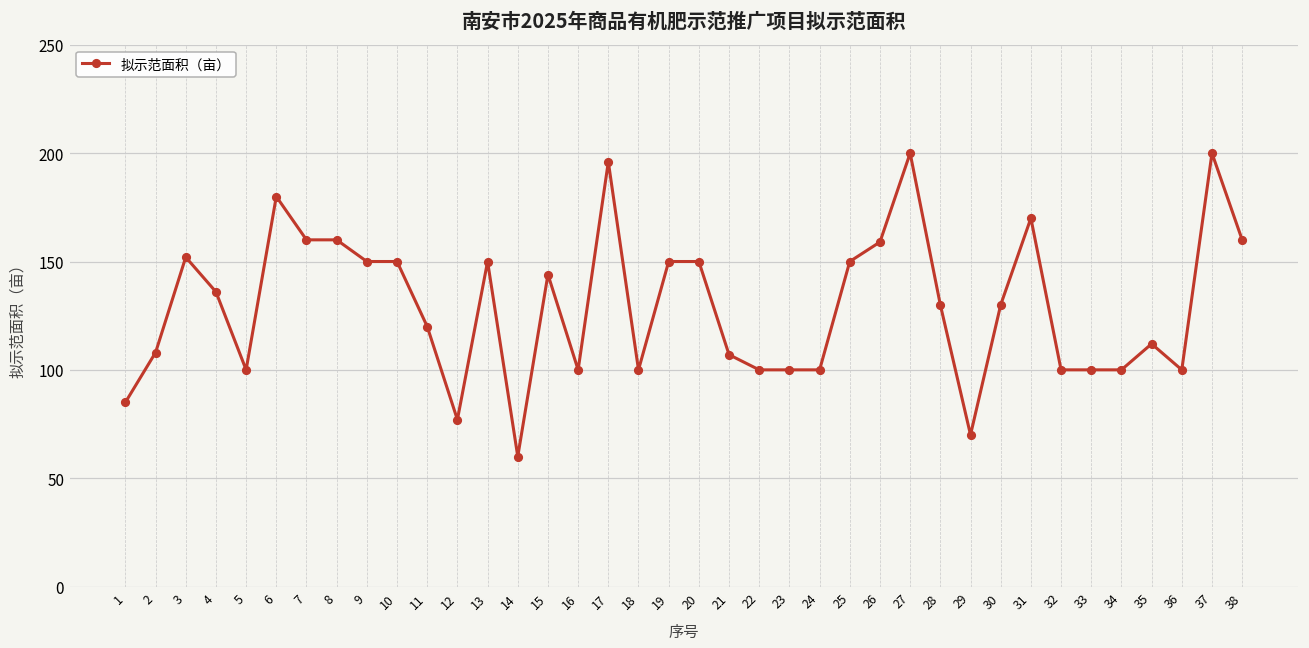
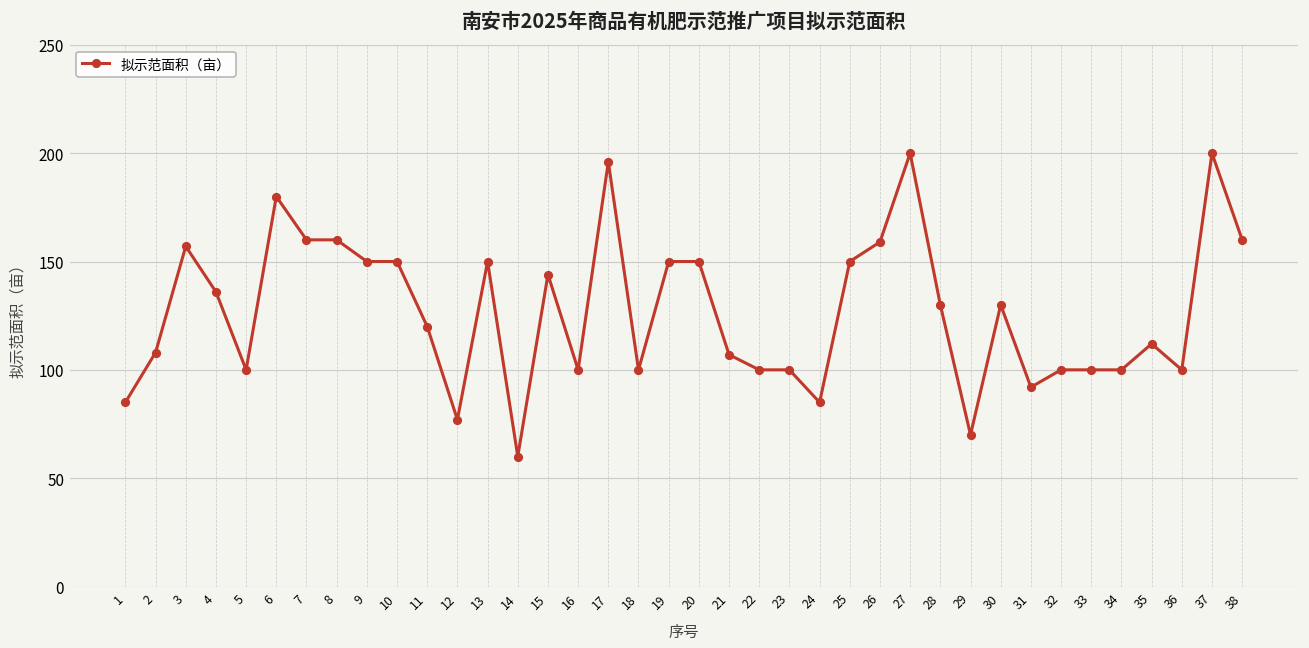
3: 152 -> 157
24: 100 -> 85
31: 170 -> 92
